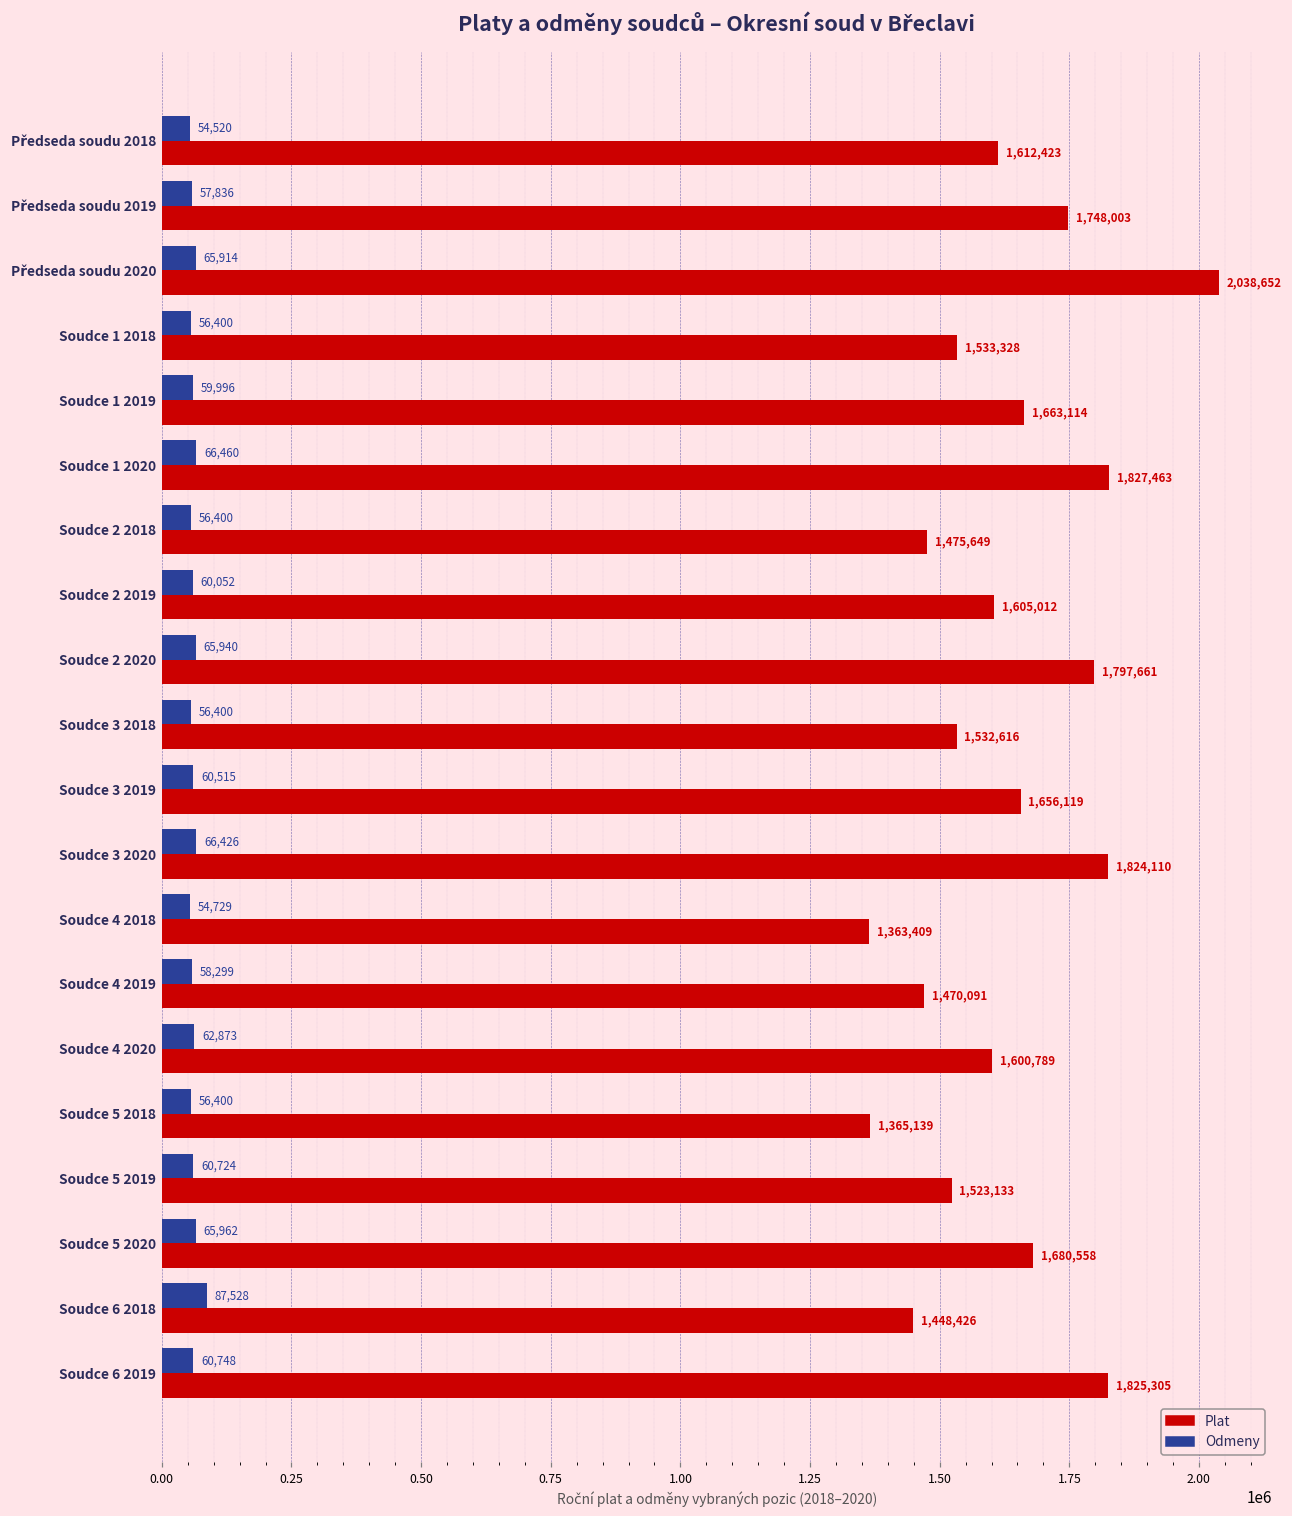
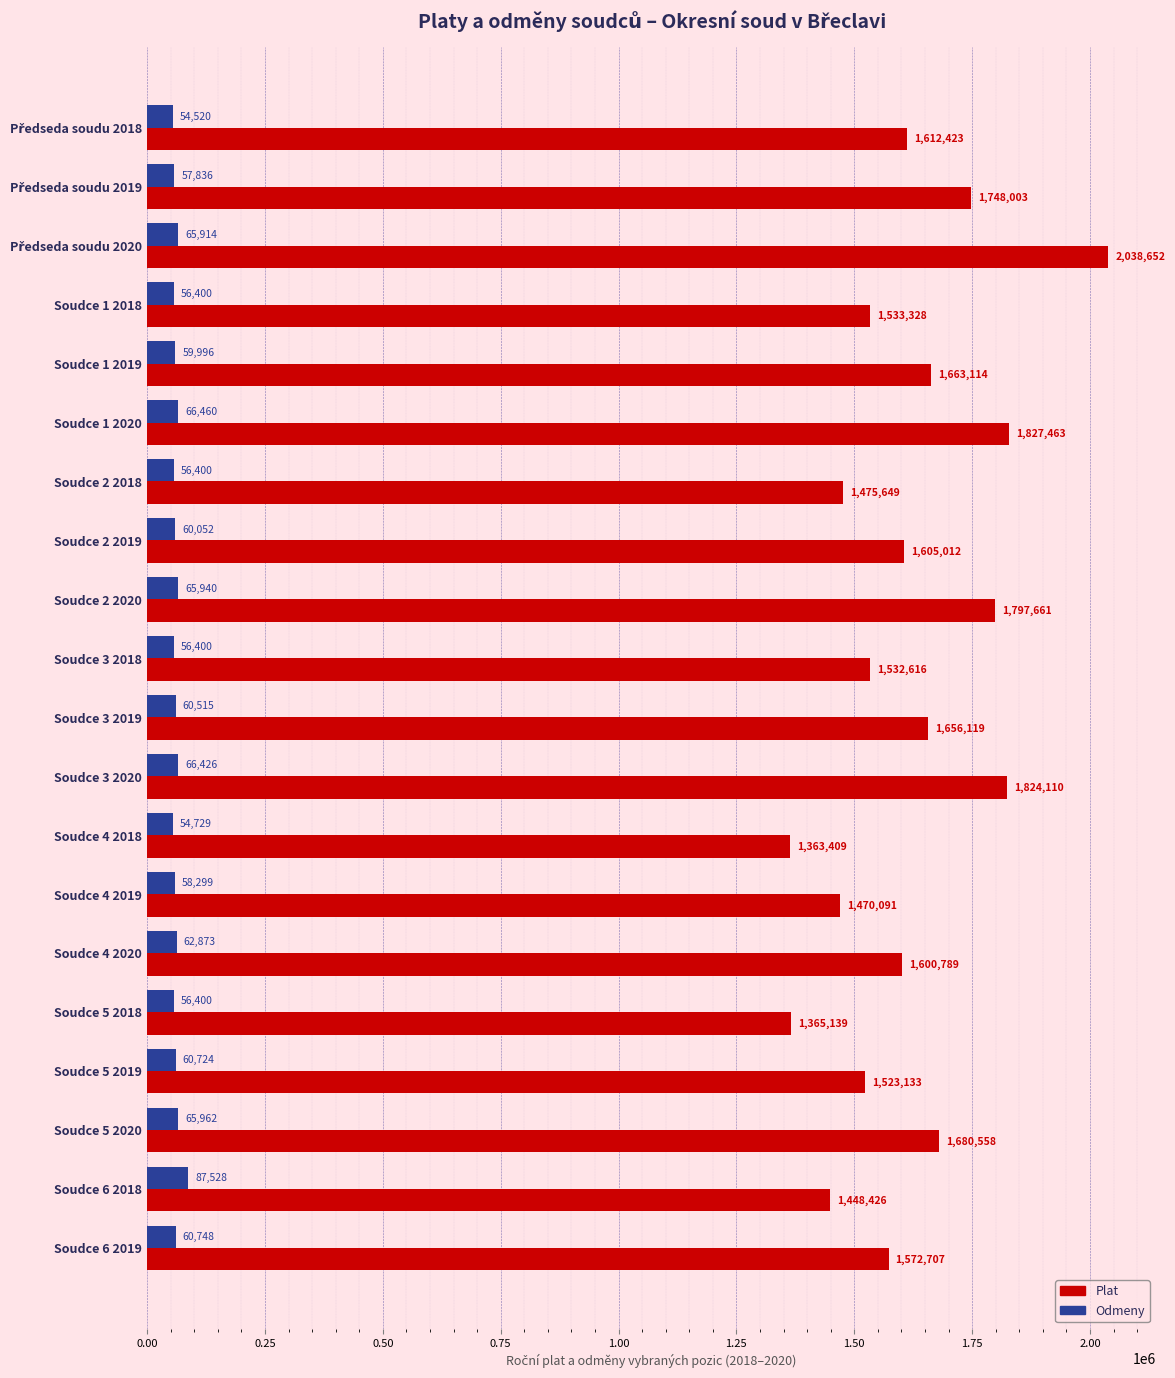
Plat, Soudce 6 2019: 1,825,305 -> 1,572,707
